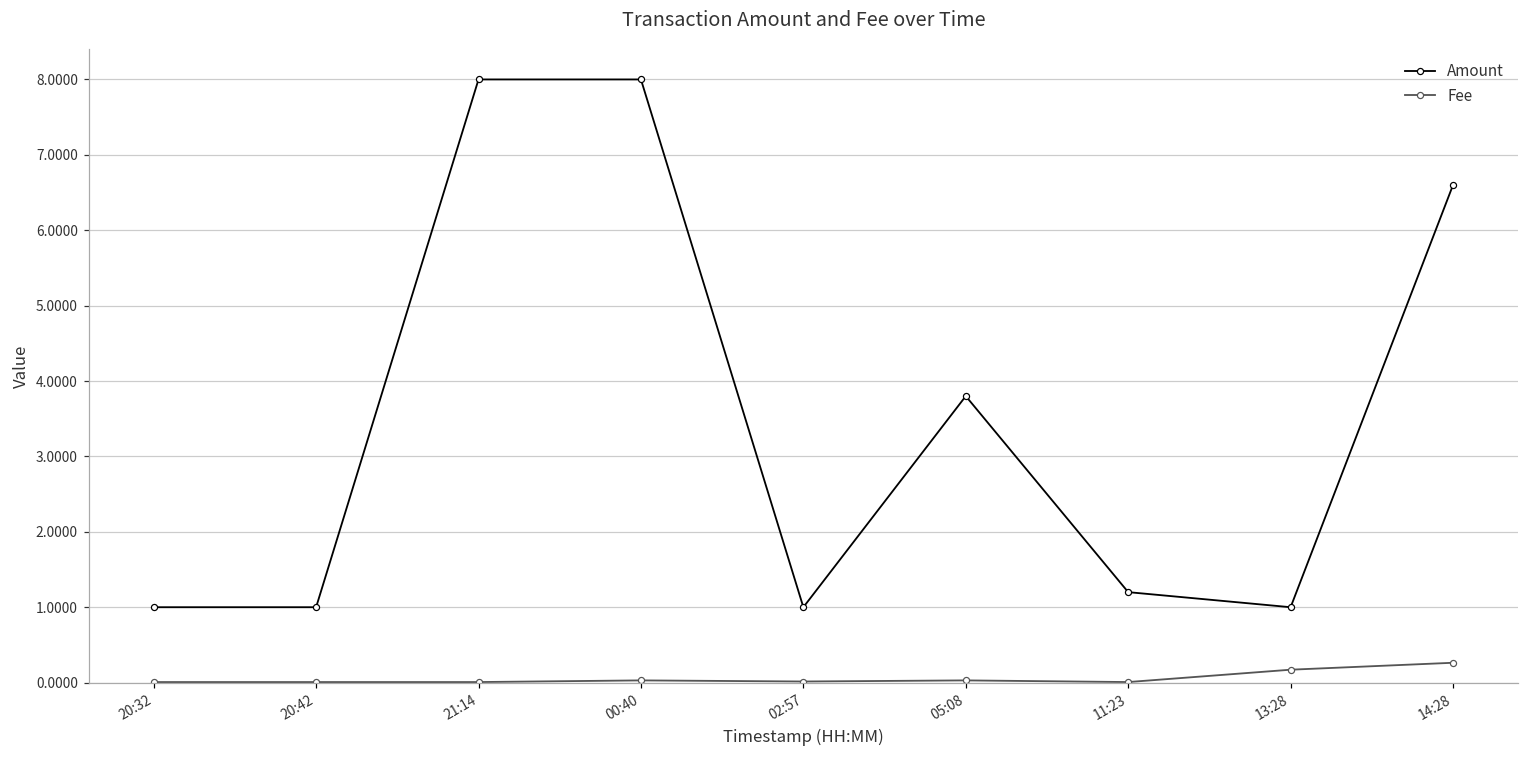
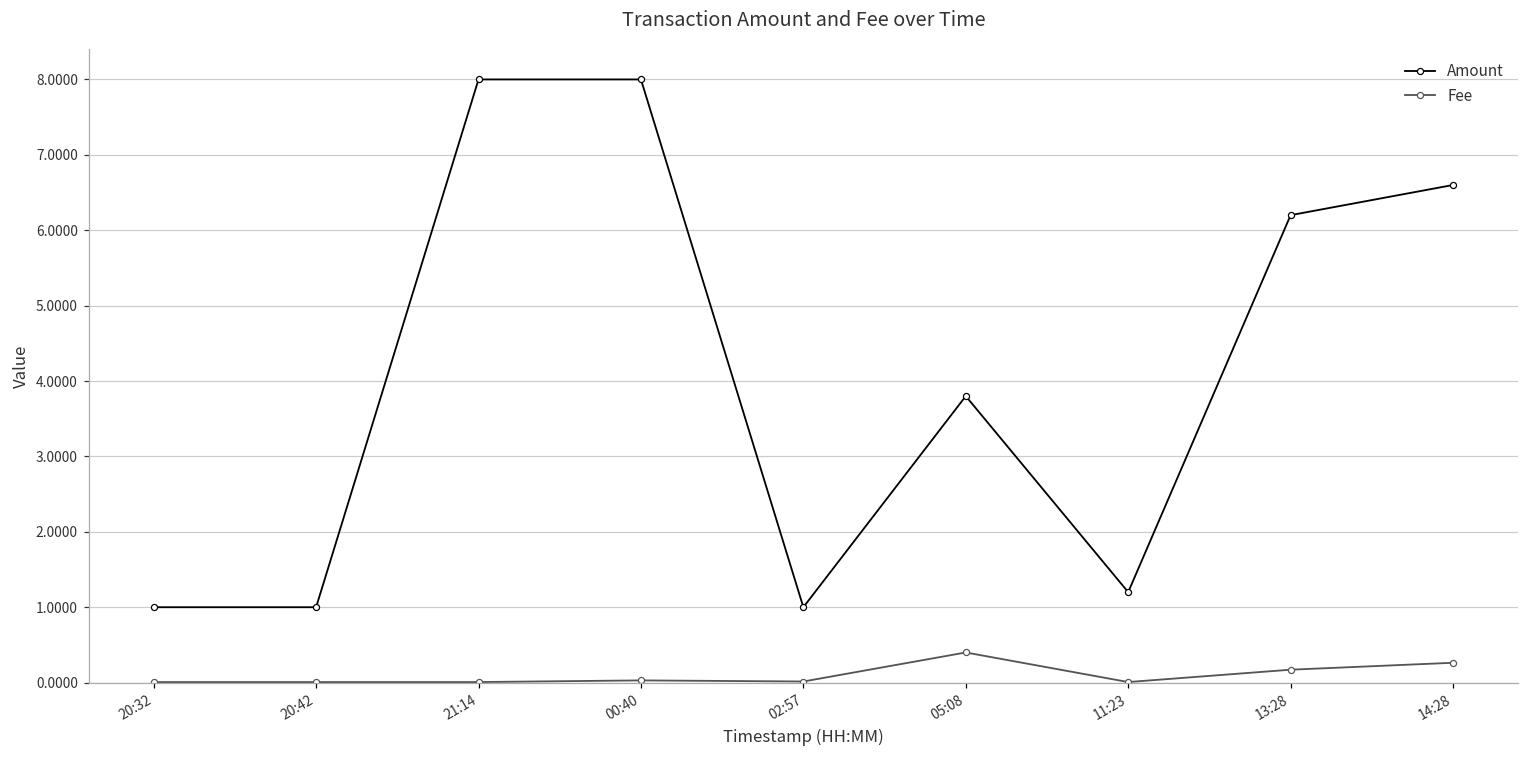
Fee, 05:08: 0.0 -> 0.4
Amount, 13:28: 1.0 -> 6.2
